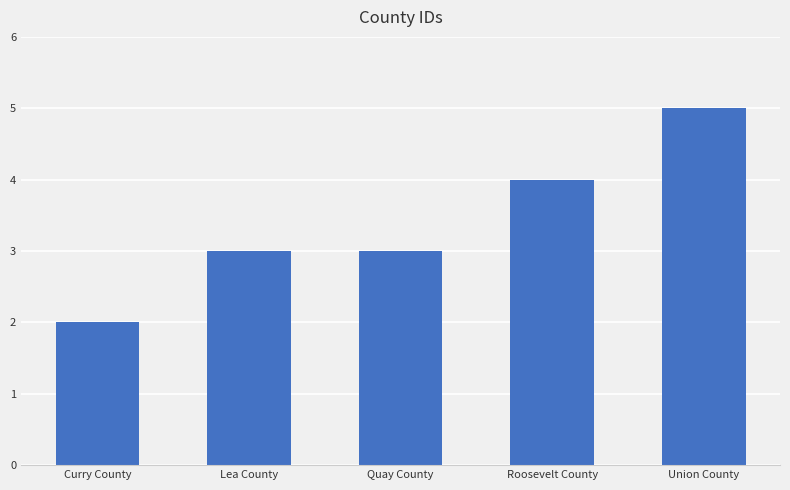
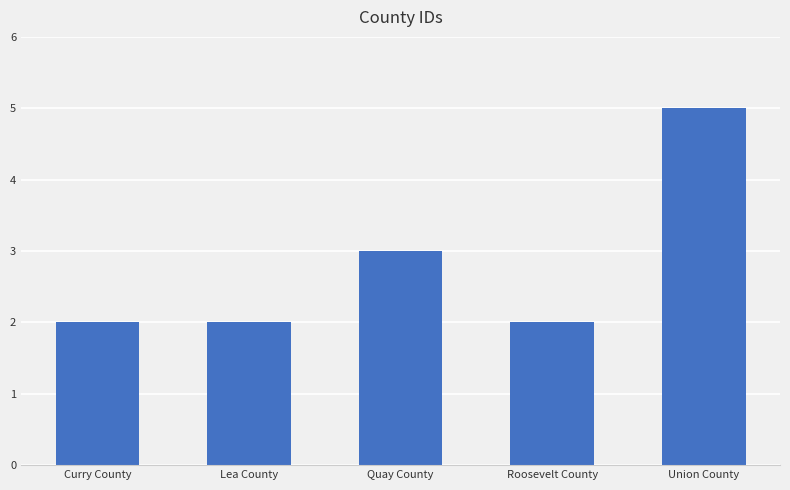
Lea County: 3 -> 2
Roosevelt County: 4 -> 2
